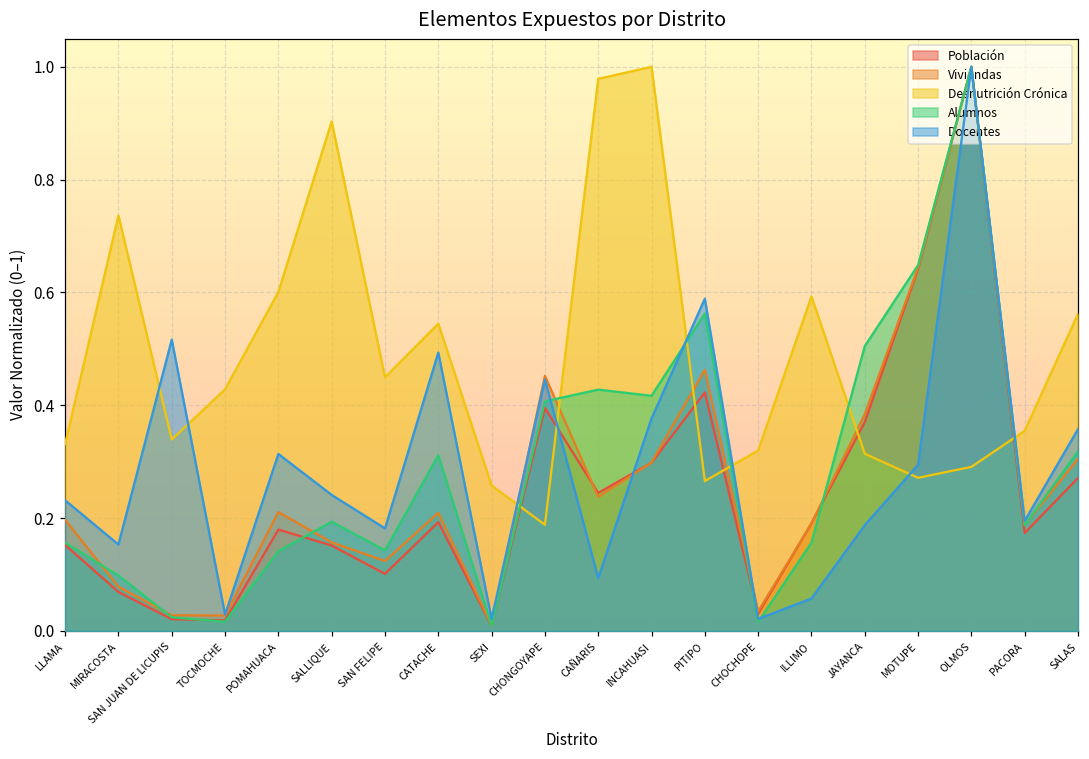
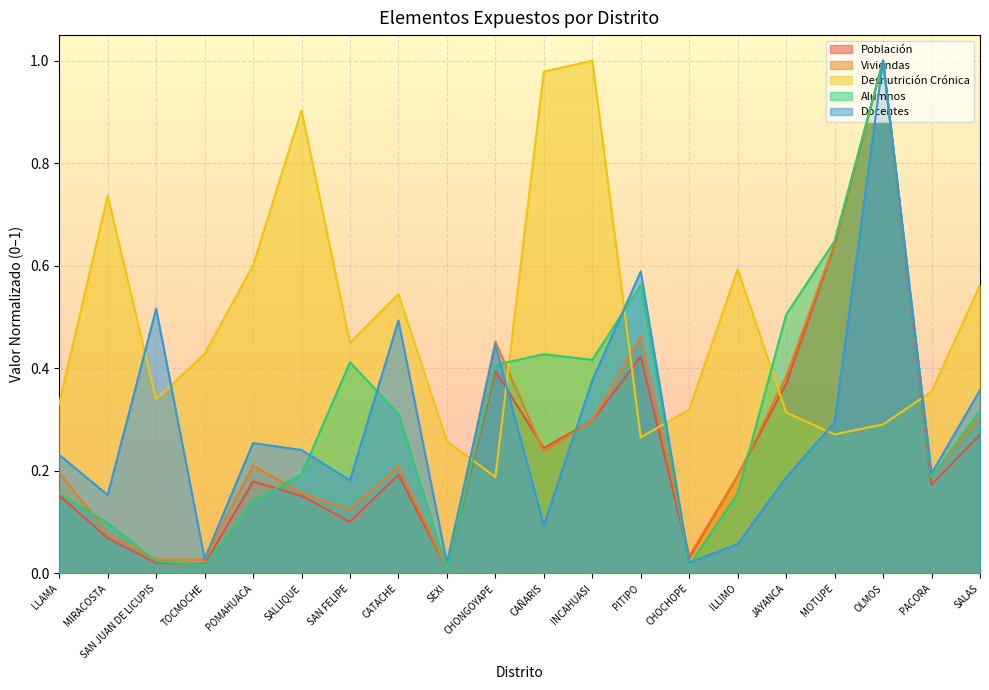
Docentes, POMAHUACA: 0.31 -> 0.25
Alumnos, SAN FELIPE: 0.14 -> 0.41
